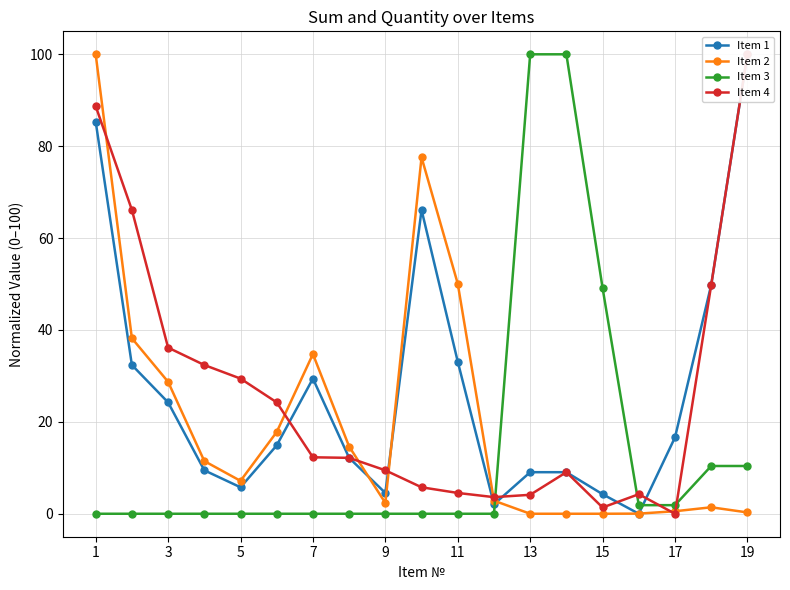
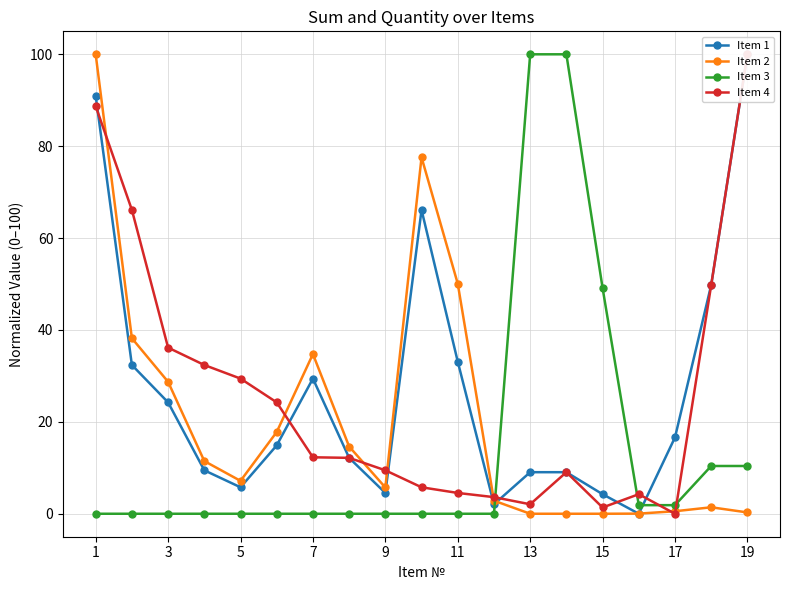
Item 1, 1: 85 -> 91
Item 2, 9: 2 -> 6
Item 4, 13: 4 -> 2
